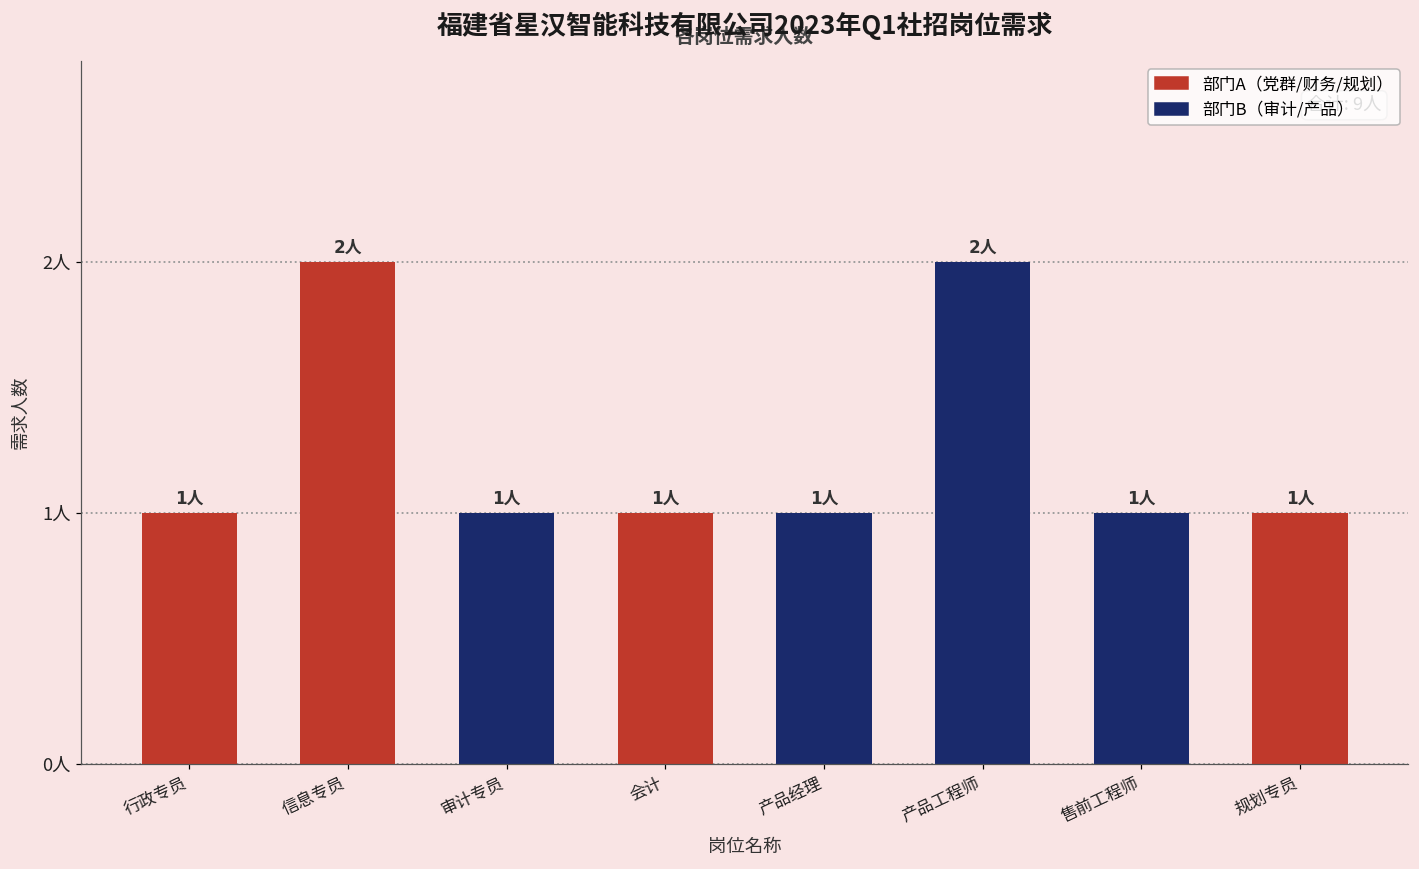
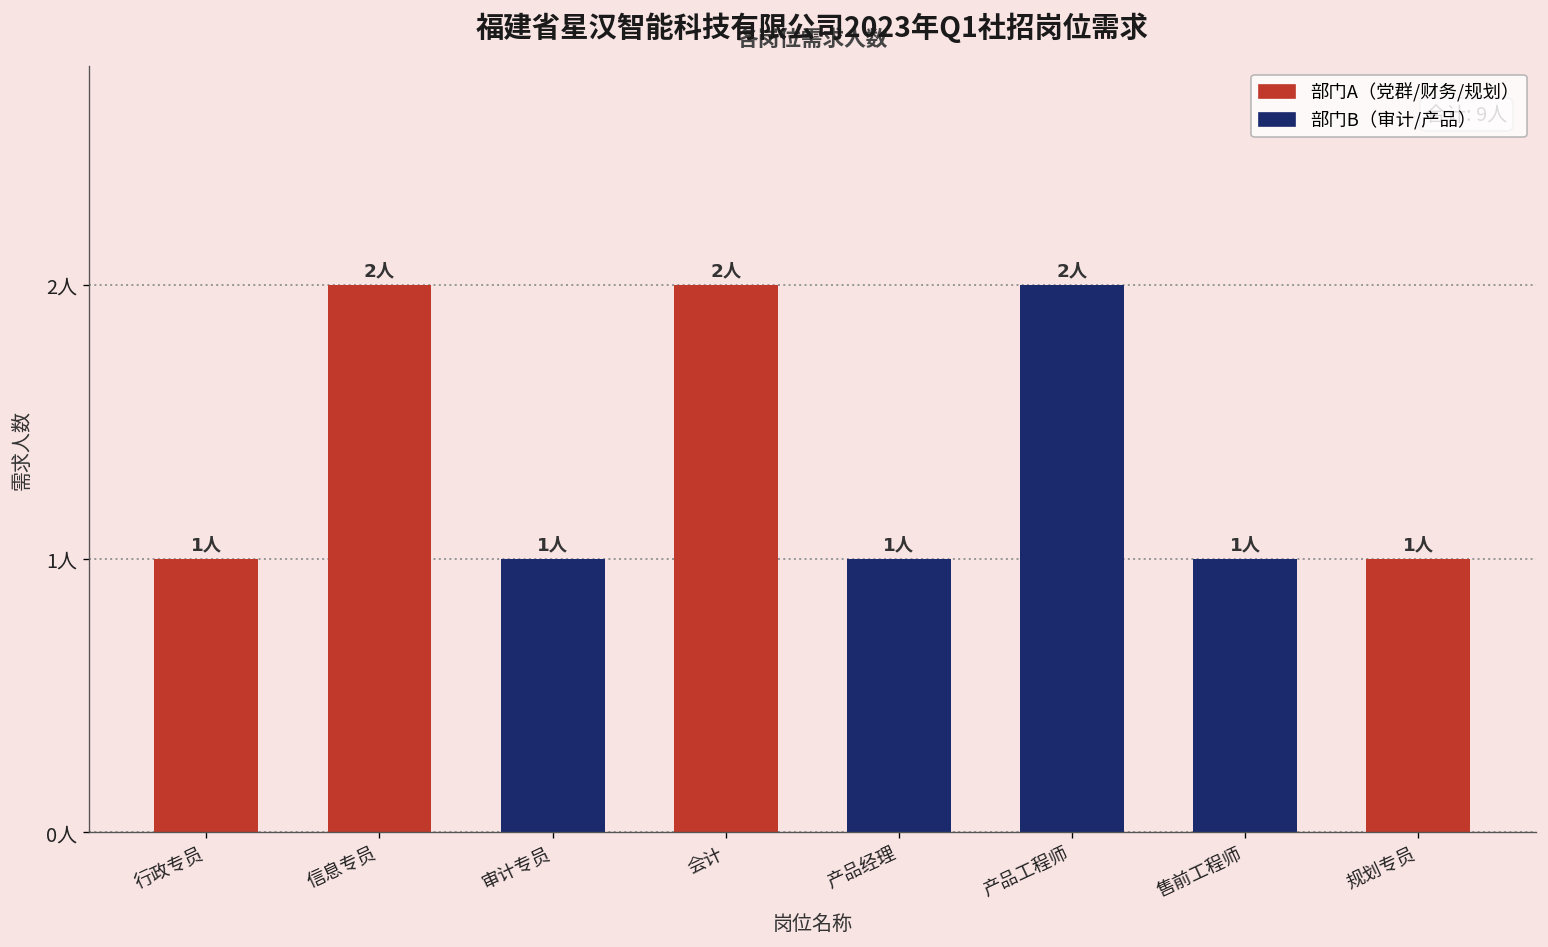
会计: 1人 -> 2人
